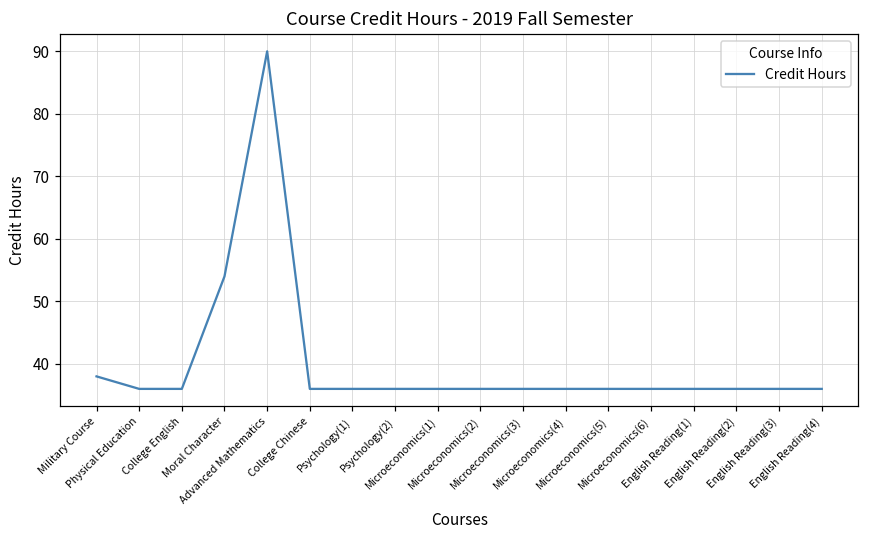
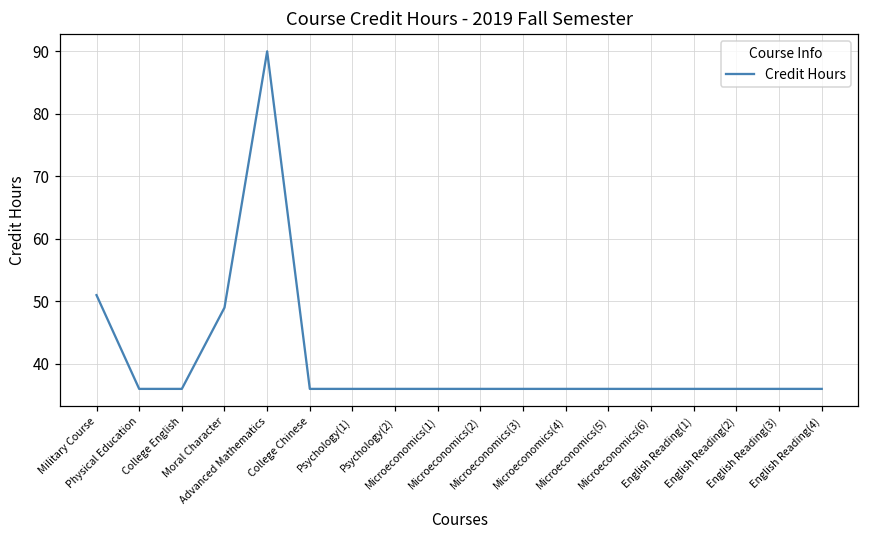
Military Course: 38 -> 51
Moral Character: 54 -> 49
